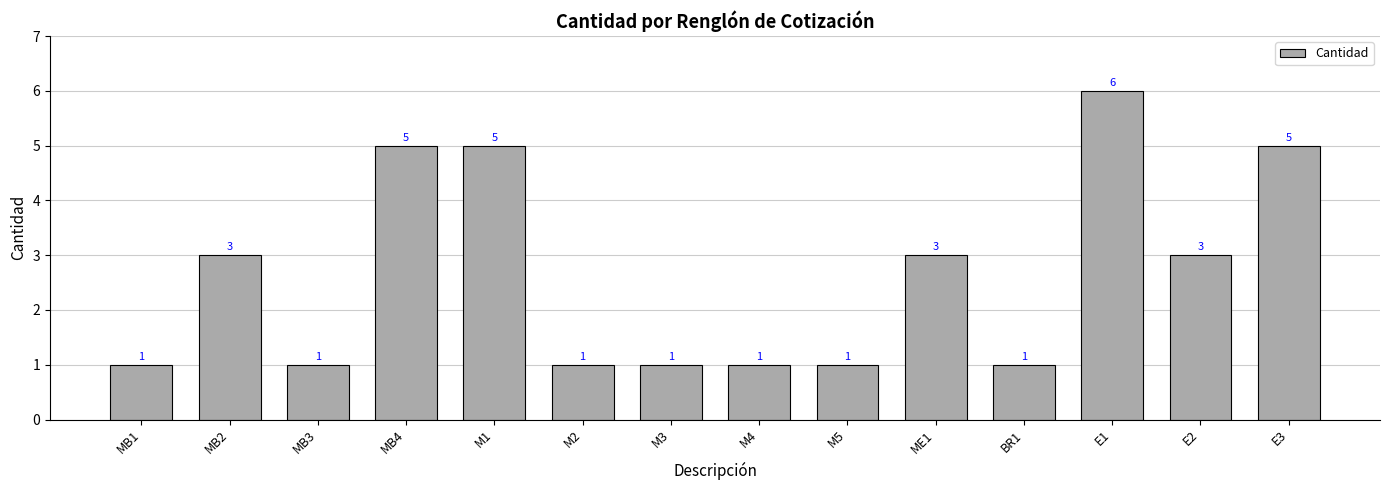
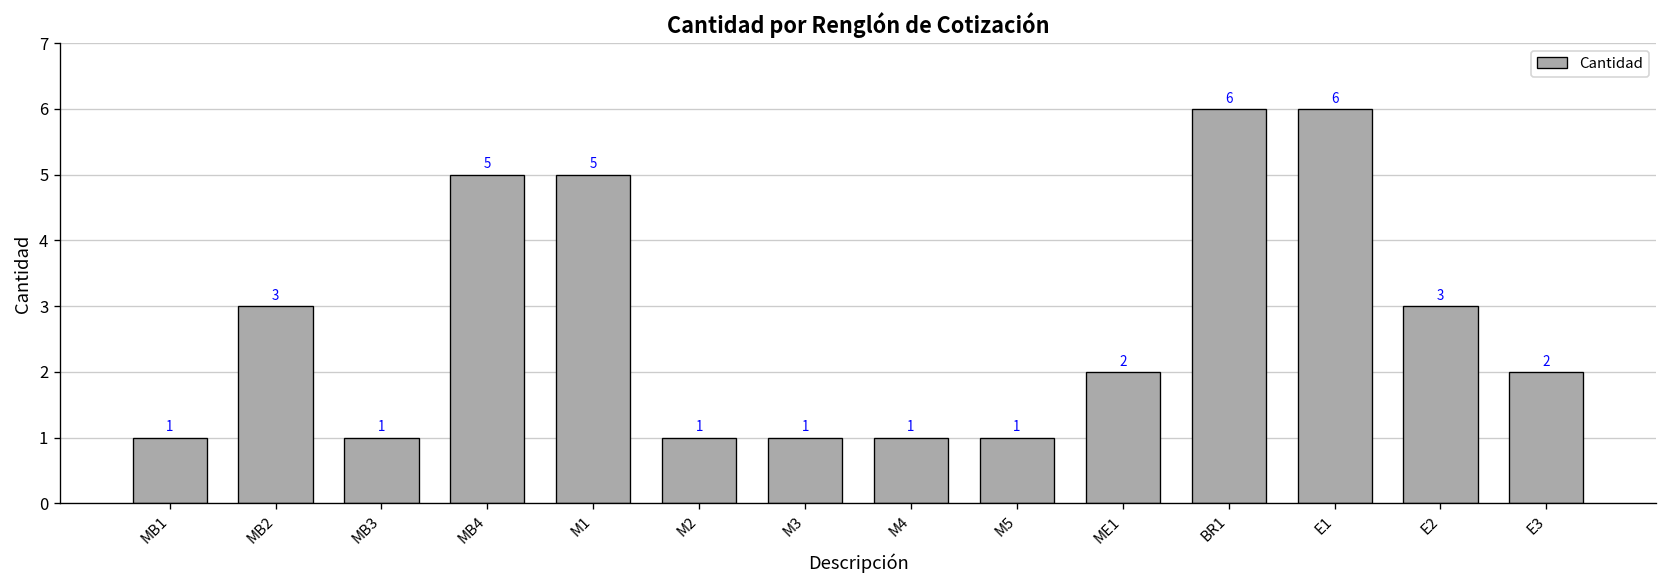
ME1: 3 -> 2
BR1: 1 -> 6
E3: 5 -> 2
